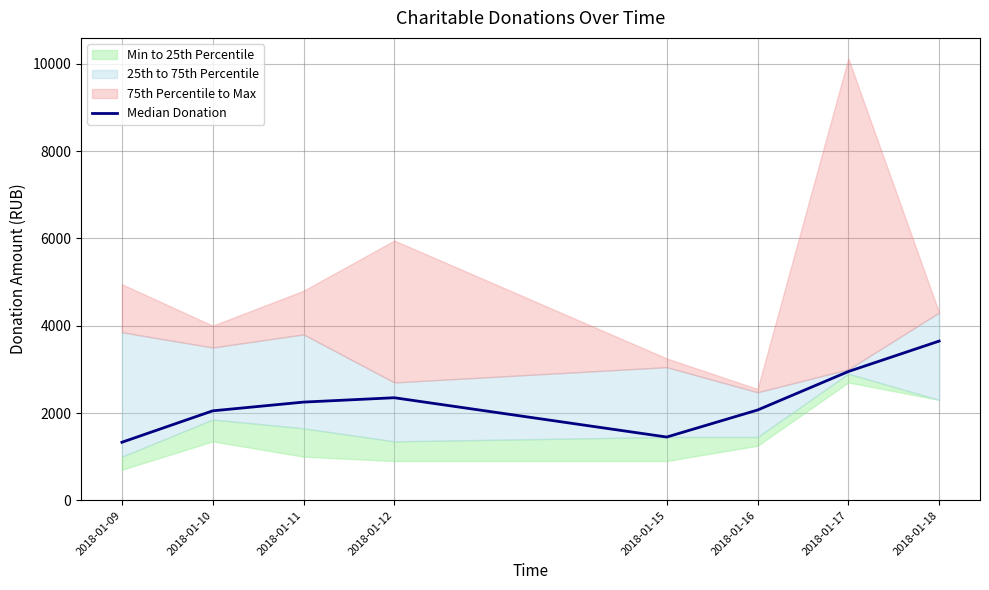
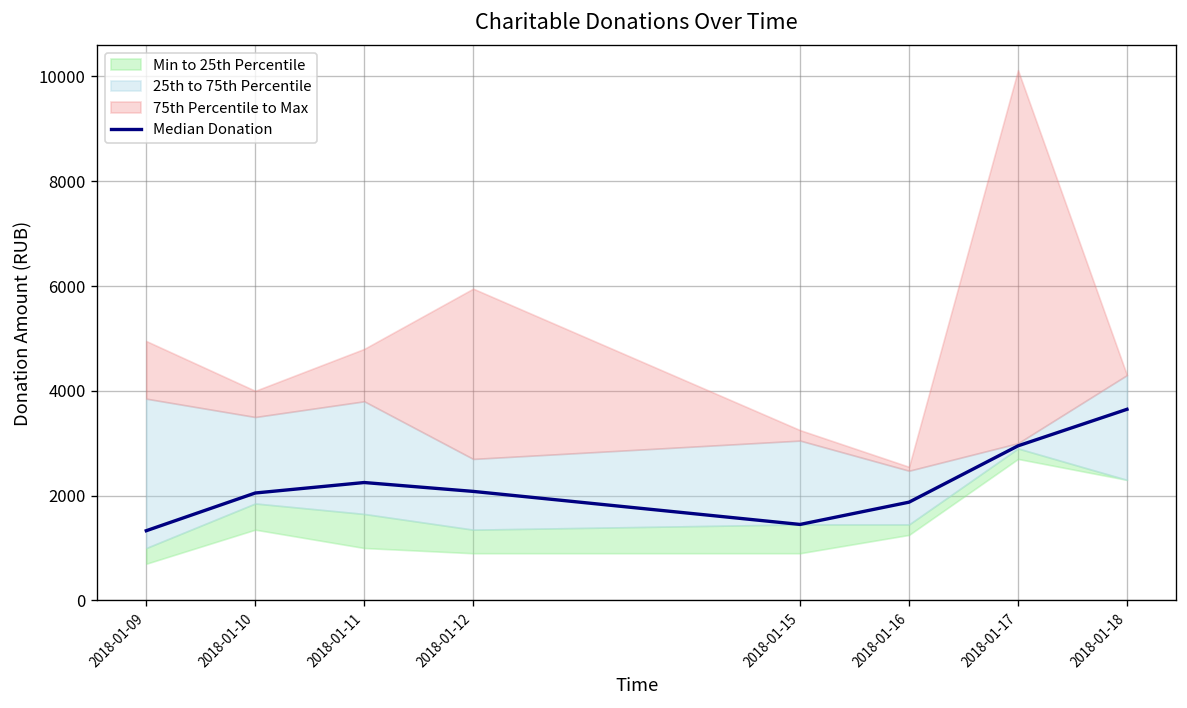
Median Donation, 2018-01-12: 2400 -> 2100
Median Donation, 2018-01-16: 2100 -> 1900
